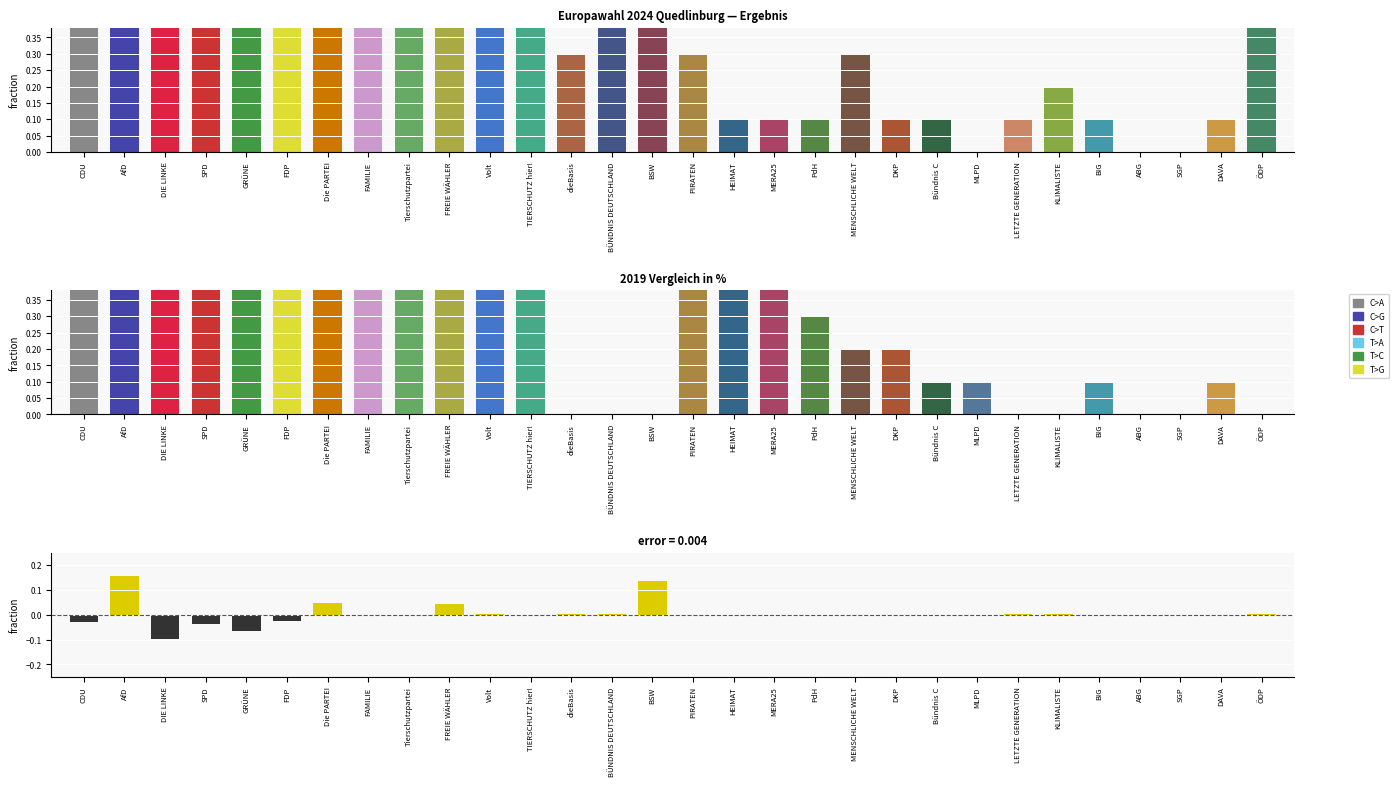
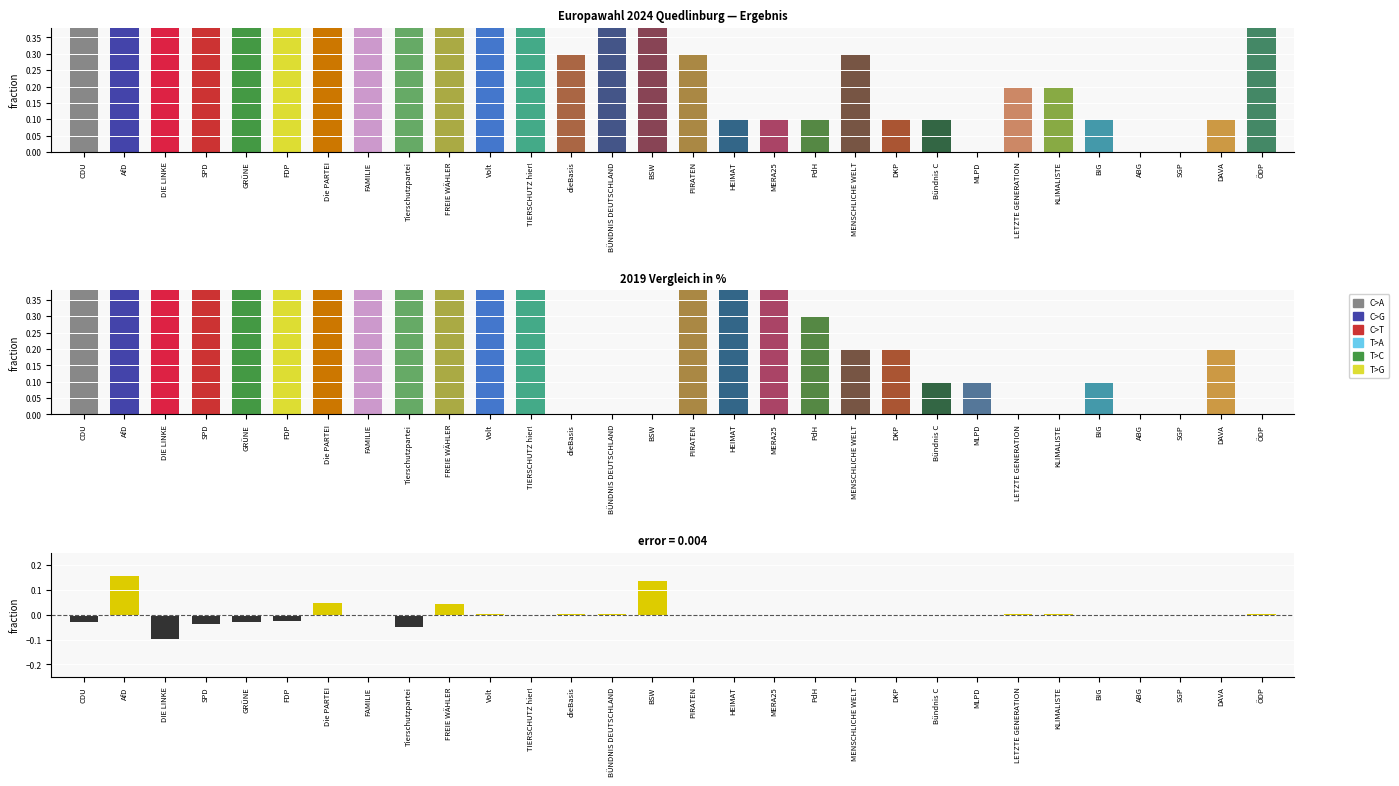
Europawahl 2024 Quedlinburg — Ergebnis, LETZTE GENERATION: 0.1 -> 0.2
2019 Vergleich in %, DAVA: 0.1 -> 0.2
error = 0.004, GRÜNE: -0.07 -> -0.03
error = 0.004, Tierschutzpartei: 0.00 -> -0.05
